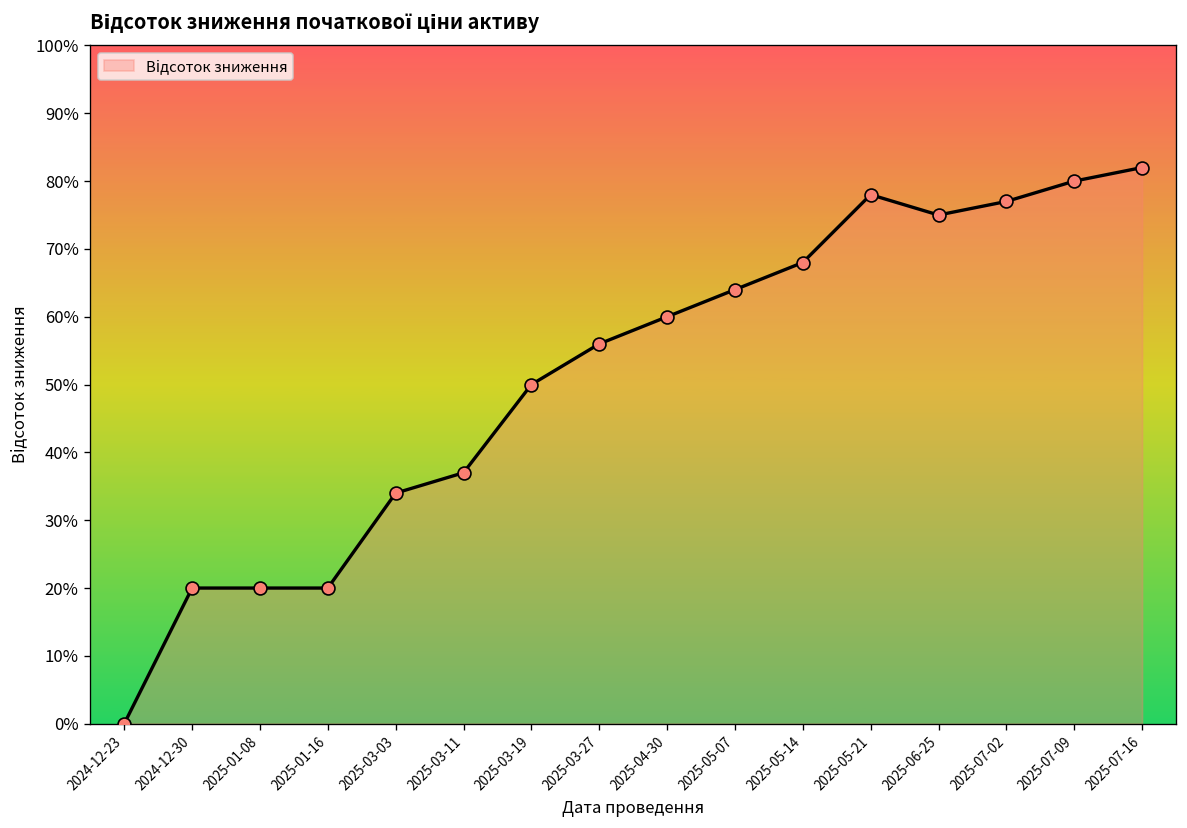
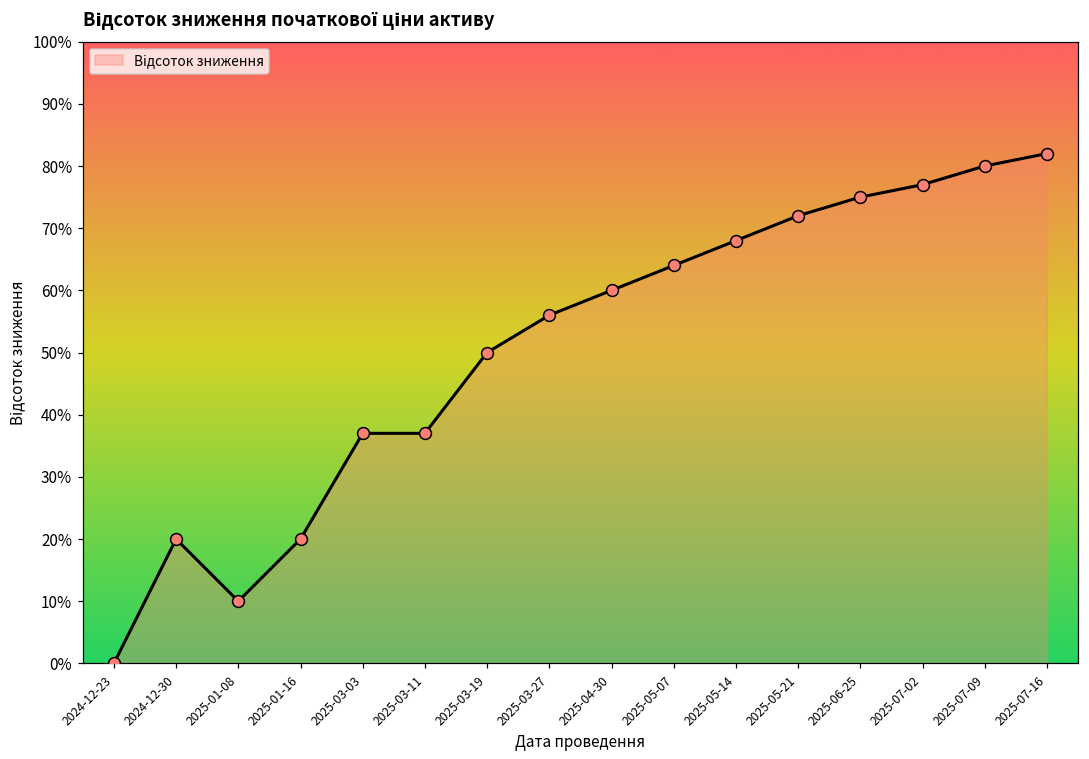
2025-01-08: 20% -> 10%
2025-03-03: 34% -> 37%
2025-05-21: 78% -> 72%
